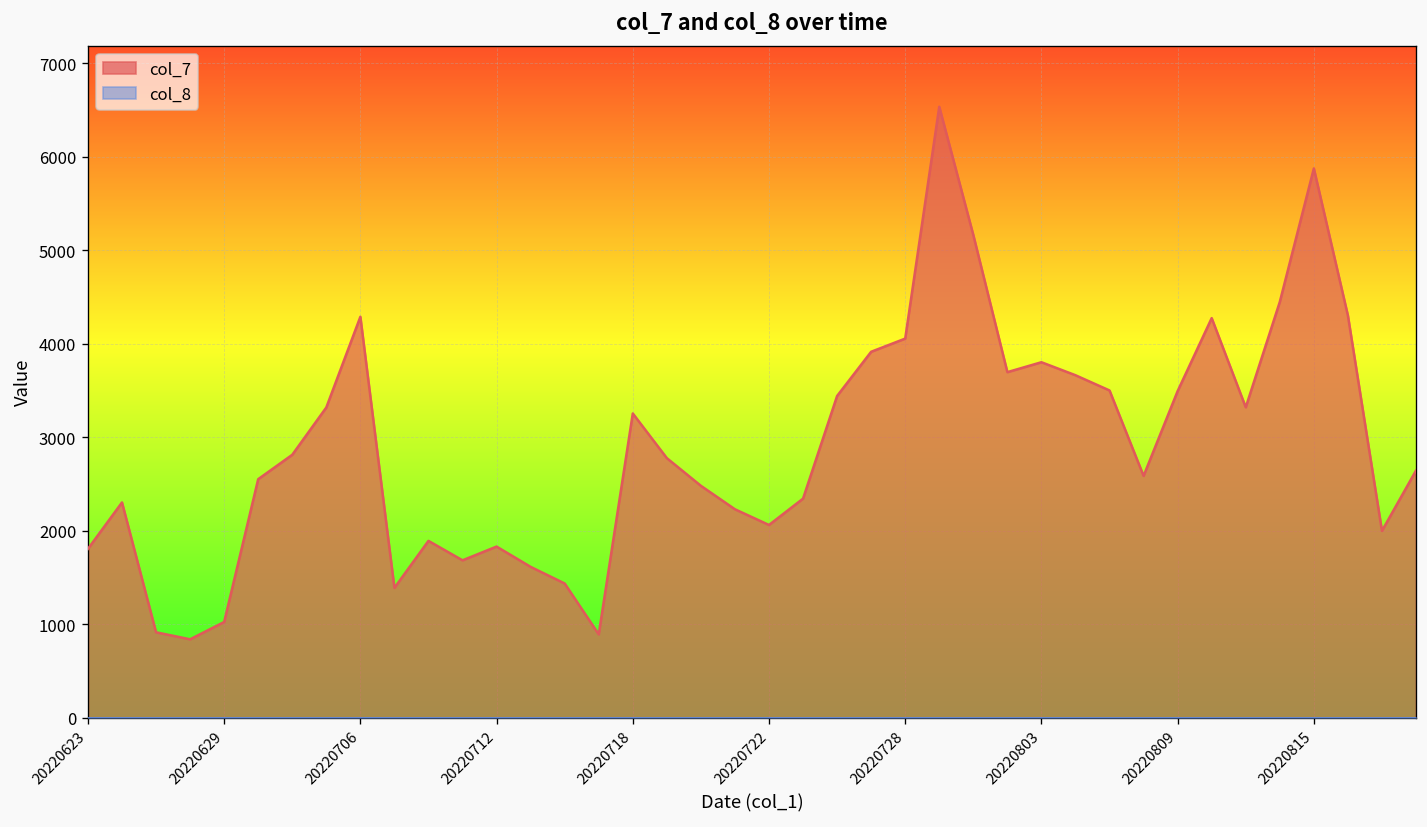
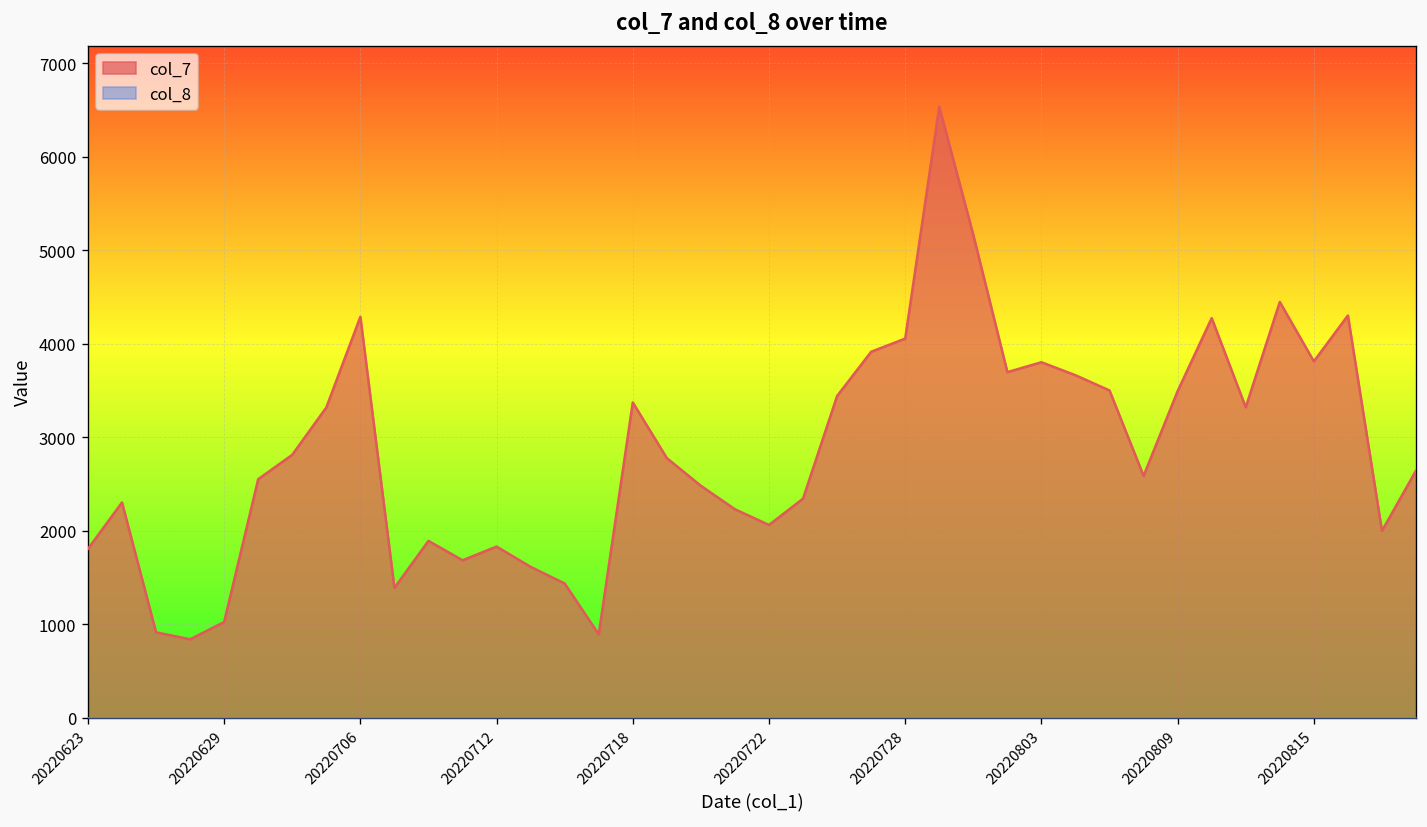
col_7, 20220718: 3300 -> 3400
col_7, 20220815: 5900 -> 3800
